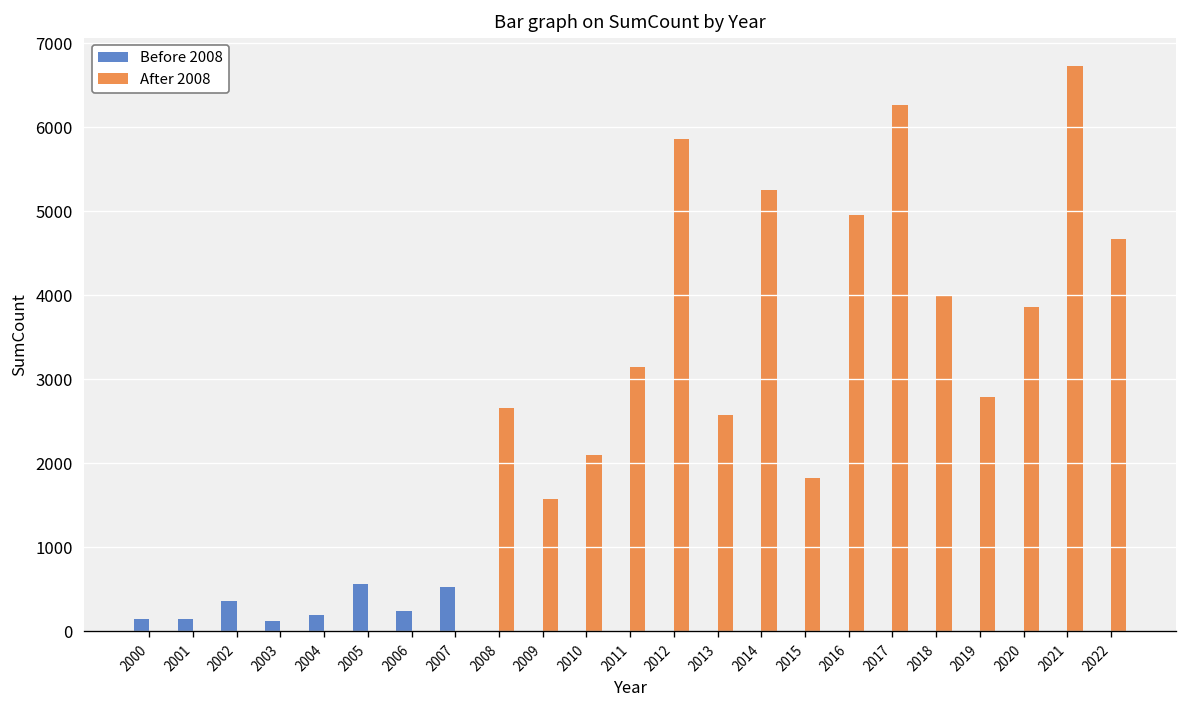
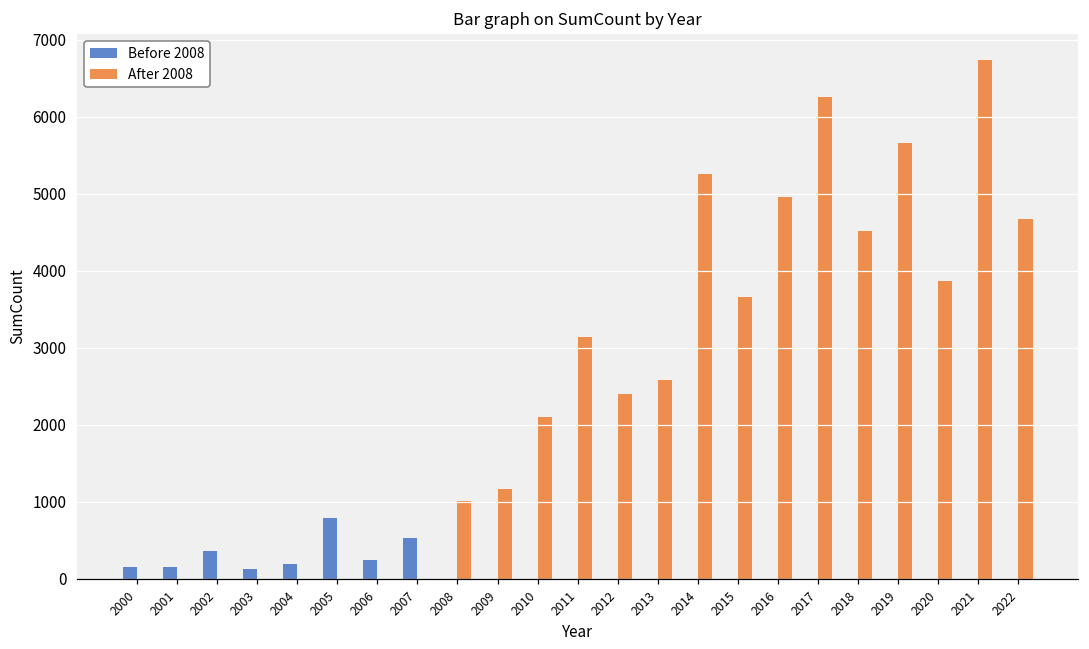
Before 2008, 2005: 600 -> 800
After 2008, 2008: 2700 -> 1000
After 2008, 2009: 1600 -> 1200
After 2008, 2012: 5900 -> 2400
After 2008, 2015: 1800 -> 3700
After 2008, 2018: 4000 -> 4500
After 2008, 2019: 2800 -> 5700
